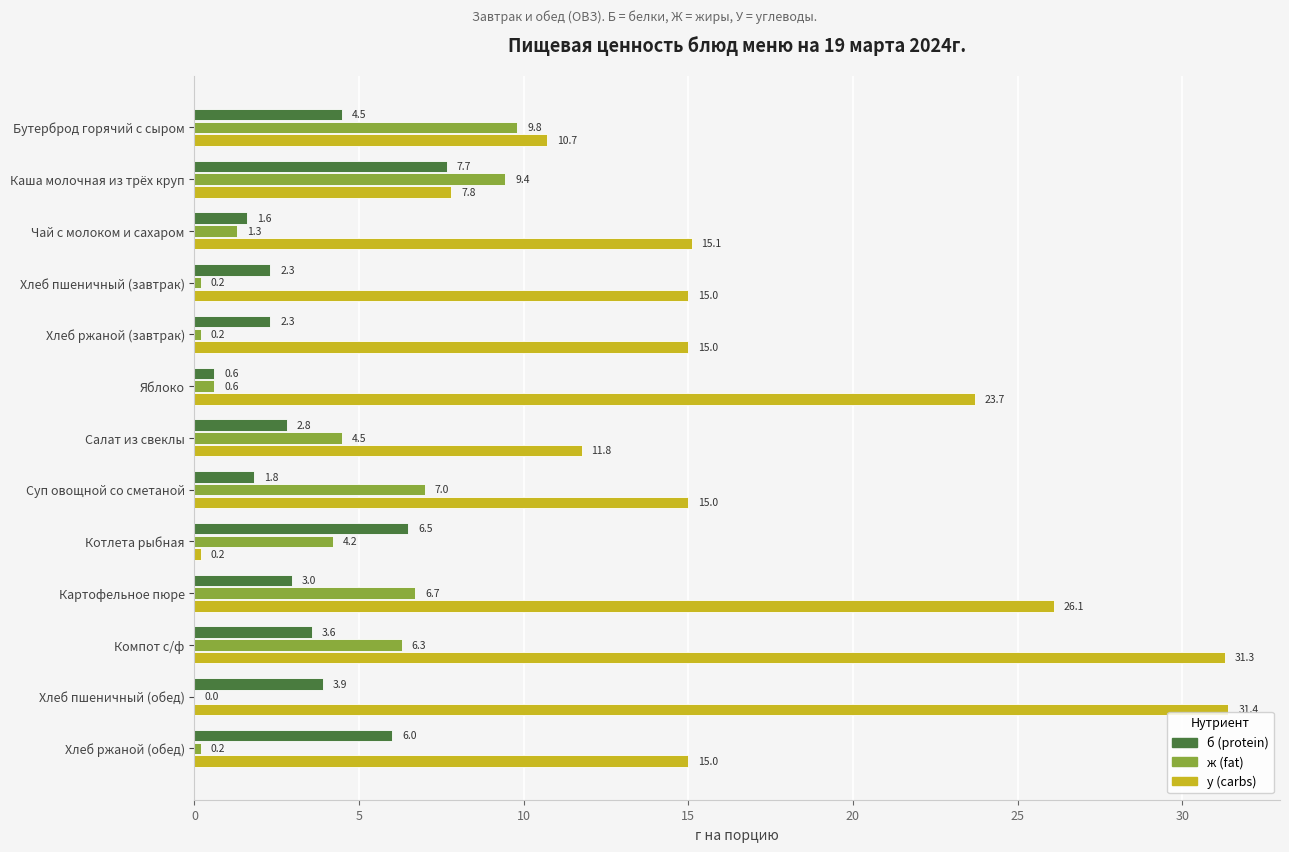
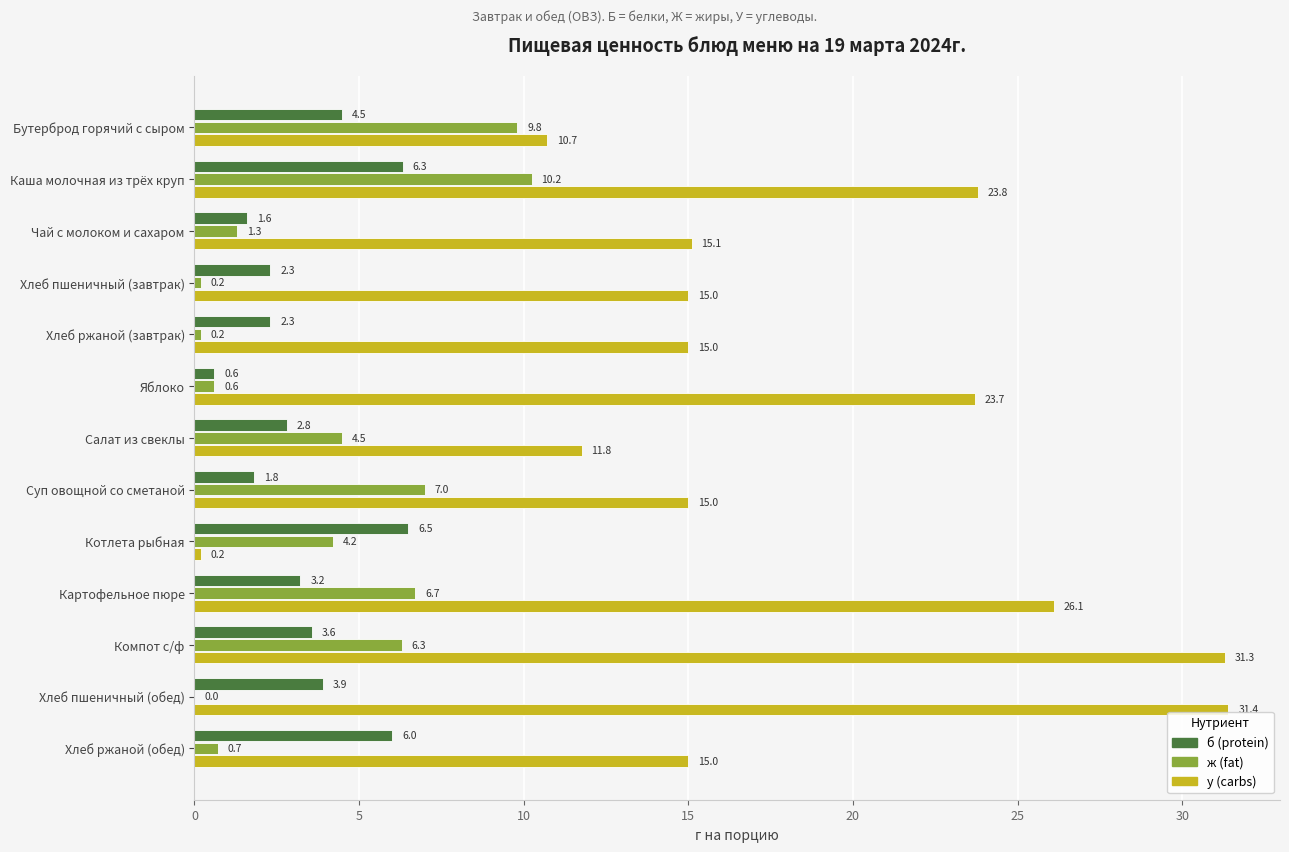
б (protein), Каша молочная из трёх круп: 7.7 -> 6.3
ж (fat), Каша молочная из трёх круп: 9.4 -> 10.2
у (carbs), Каша молочная из трёх круп: 7.8 -> 23.8
б (protein), Картофельное пюре: 3.0 -> 3.2
ж (fat), Хлеб ржаной (обед): 0.2 -> 0.7
